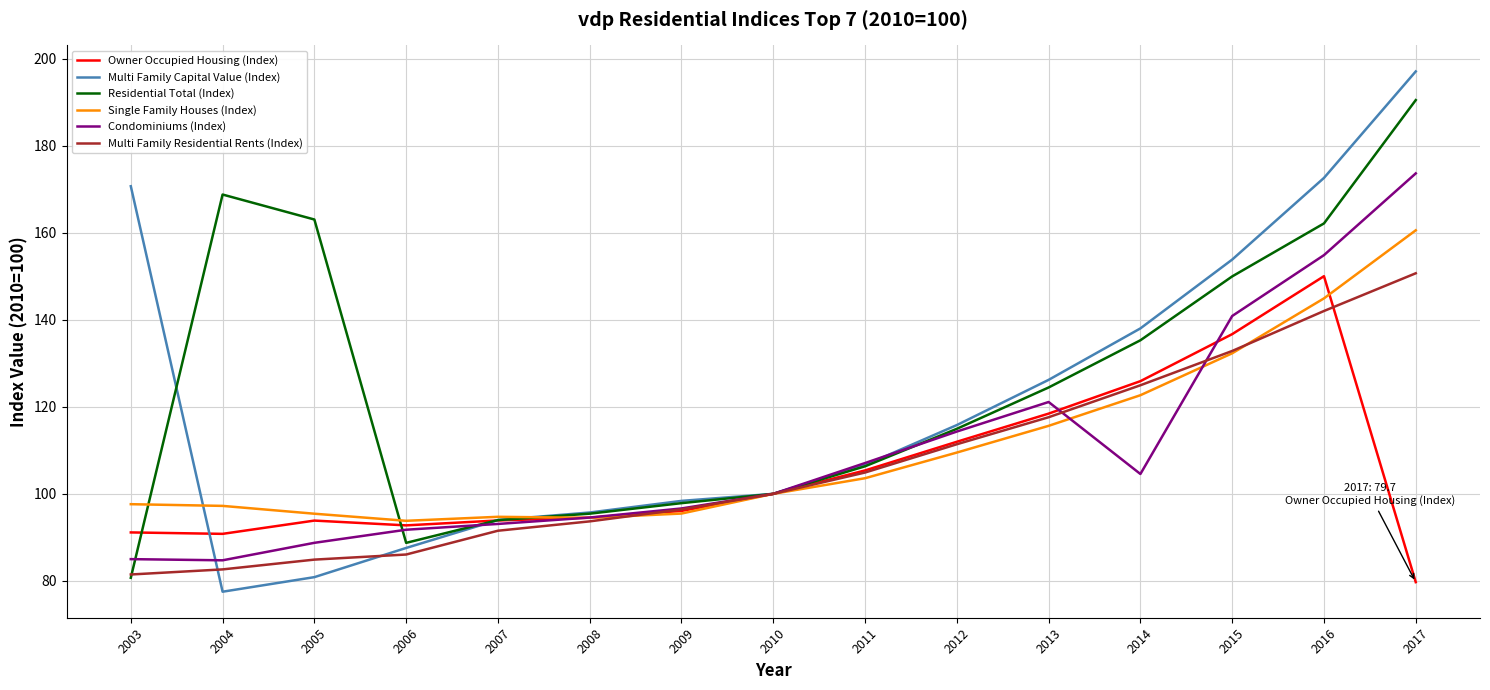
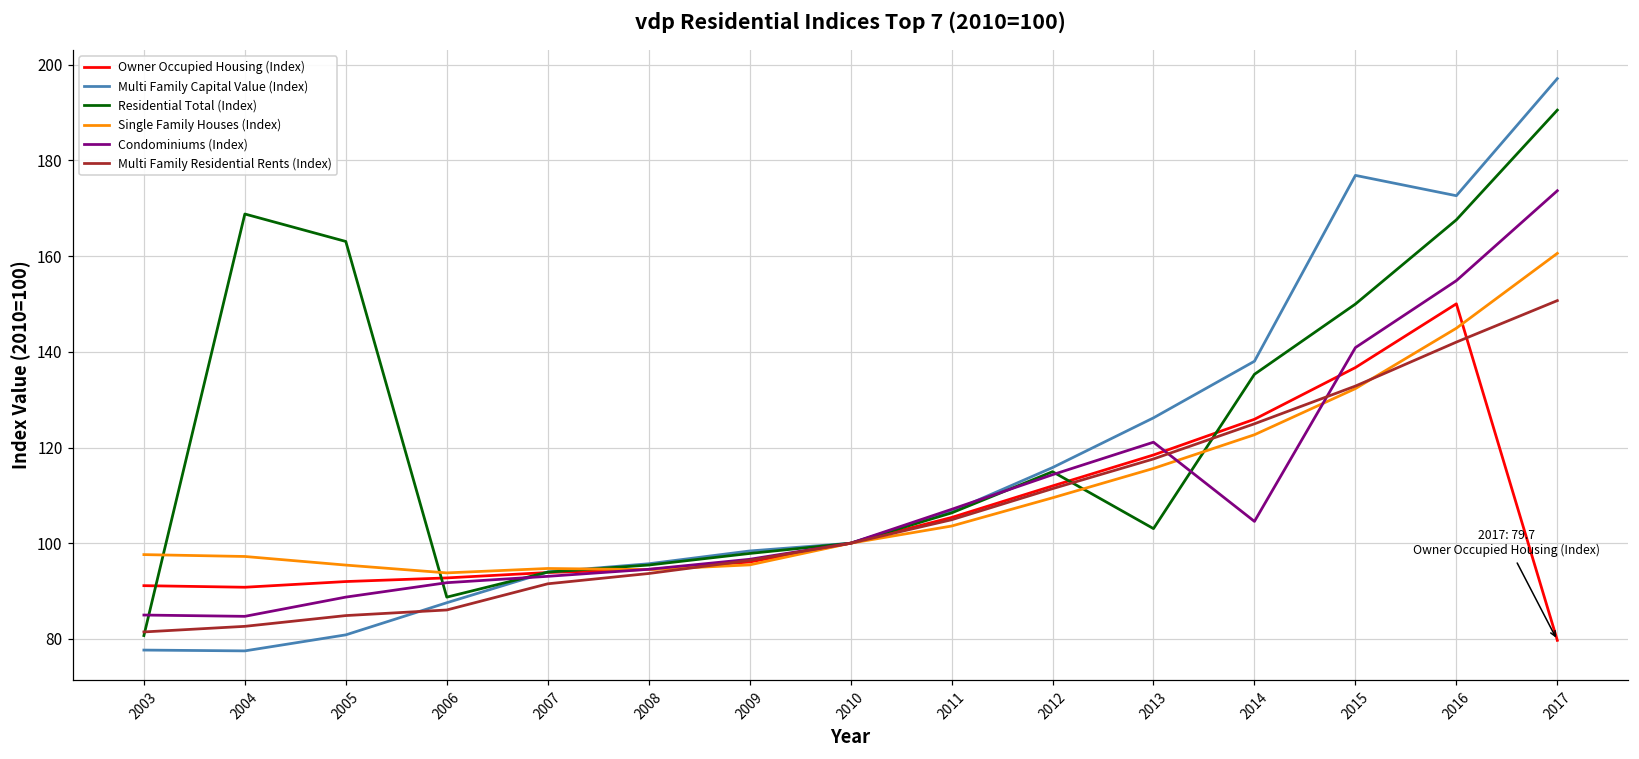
Multi Family Capital Value (Index), 2003: 171 -> 78
Owner Occupied Housing (Index), 2005: 94 -> 92
Residential Total (Index), 2013: 124 -> 103
Multi Family Capital Value (Index), 2015: 154 -> 177
Residential Total (Index), 2016: 162 -> 168
